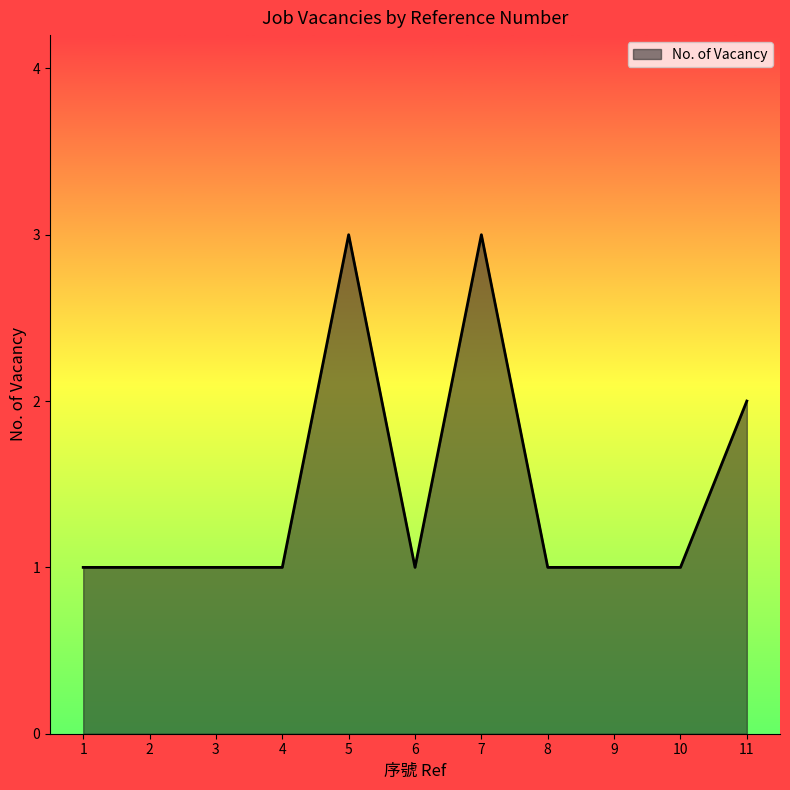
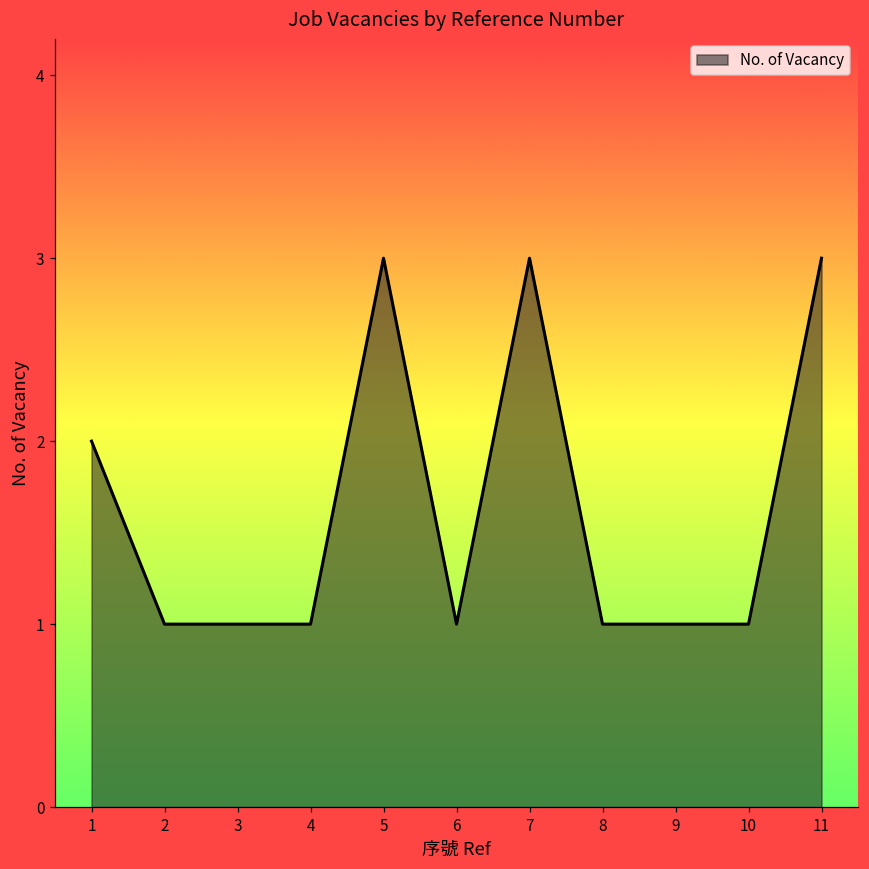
1: 1 -> 2
11: 2 -> 3
